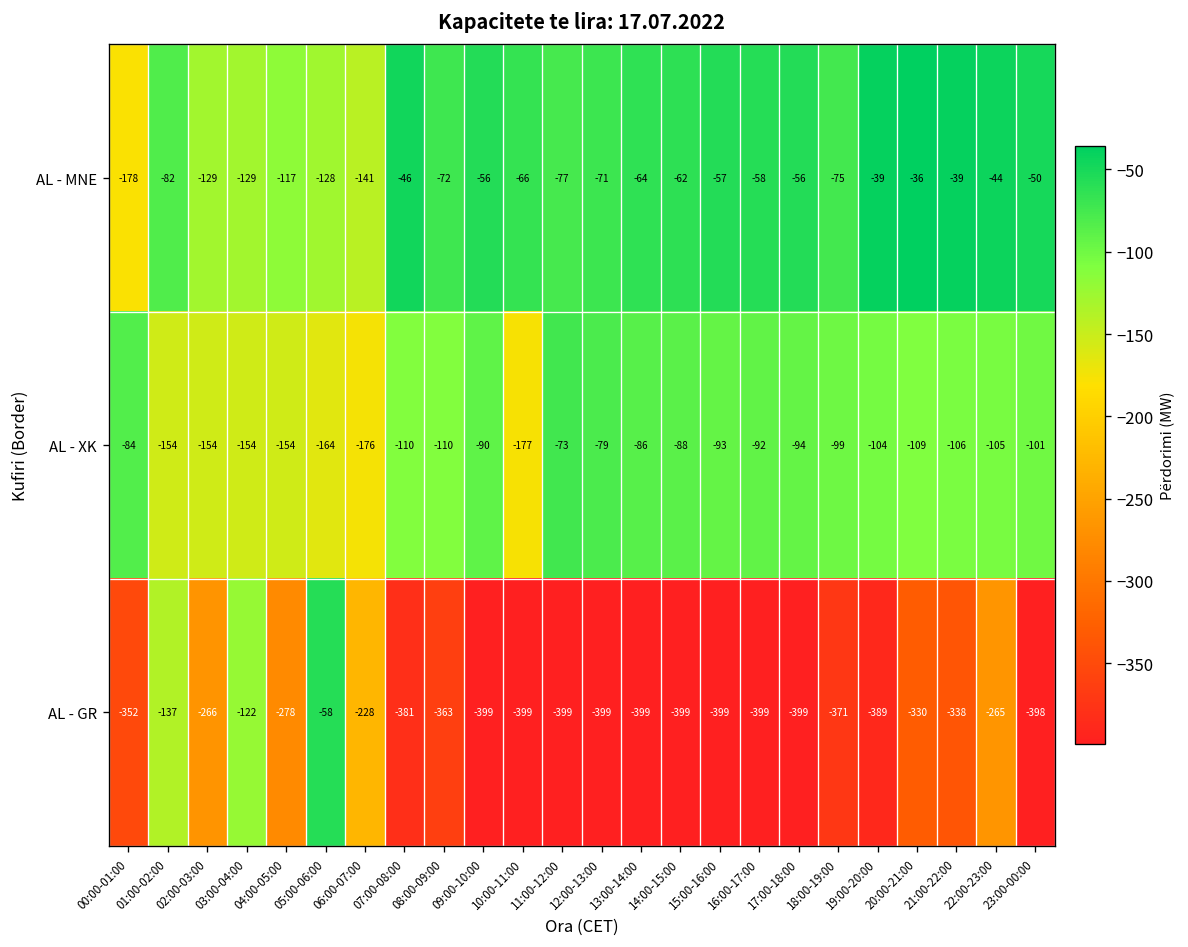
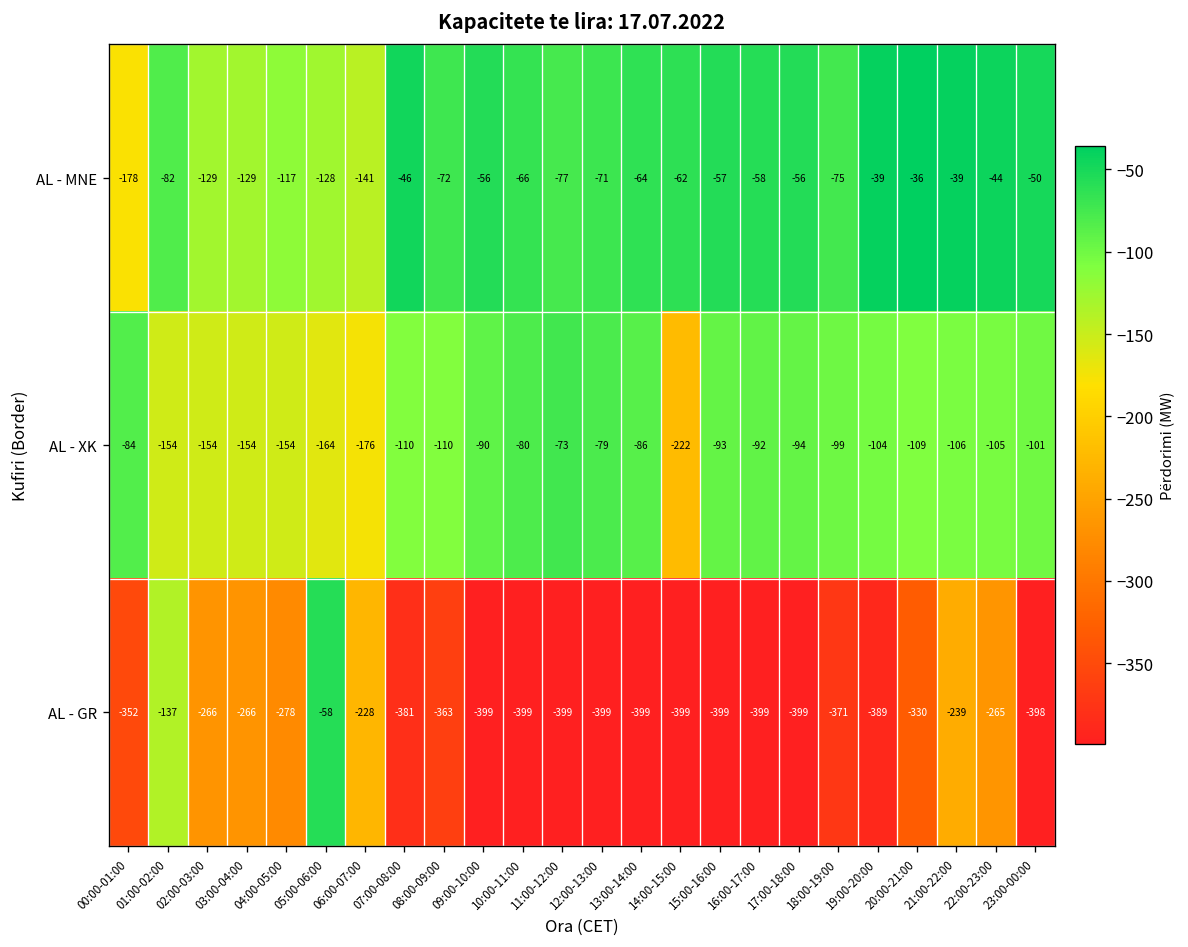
AL - XK, 10:00-11:00: -177 -> -80
AL - XK, 14:00-15:00: -88 -> -222
AL - GR, 03:00-04:00: -122 -> -266
AL - GR, 21:00-22:00: -338 -> -239
